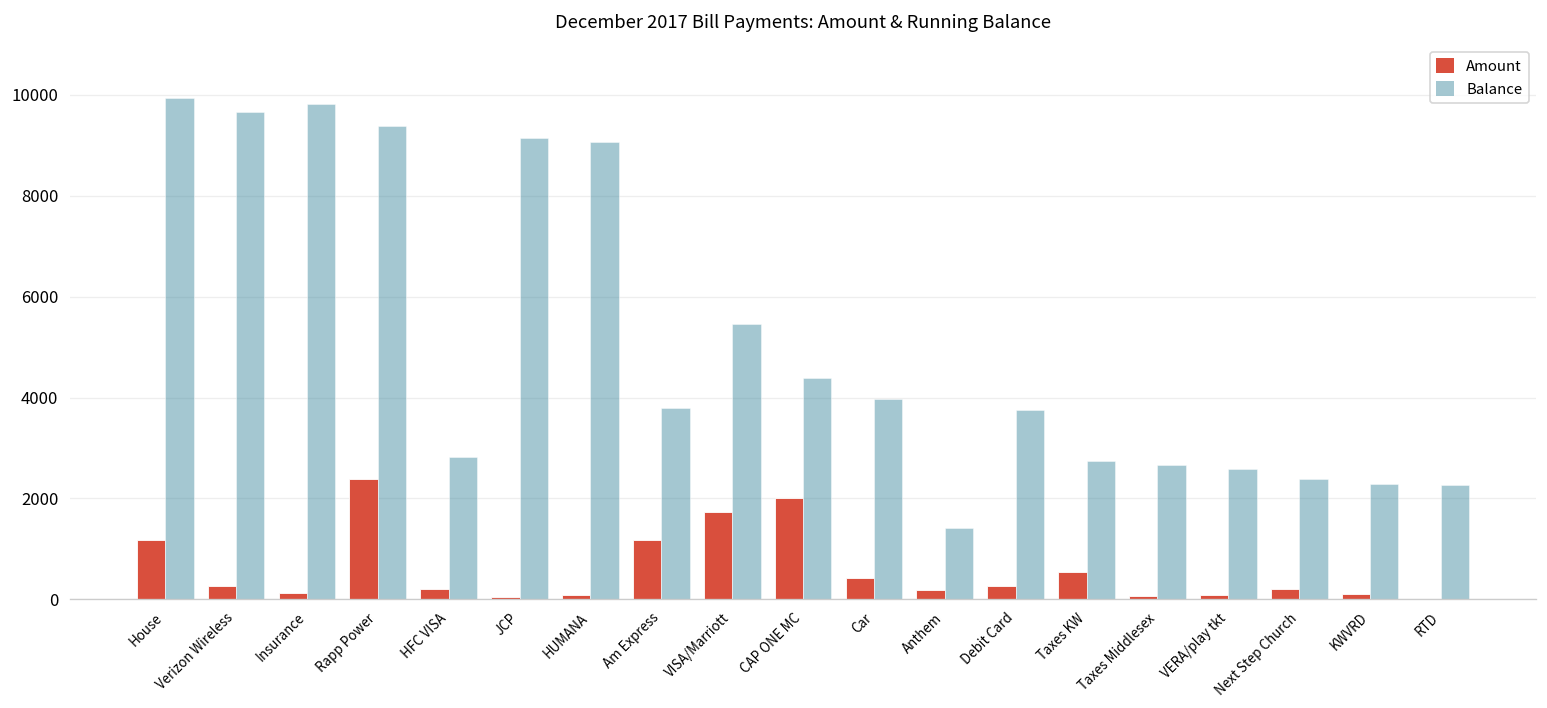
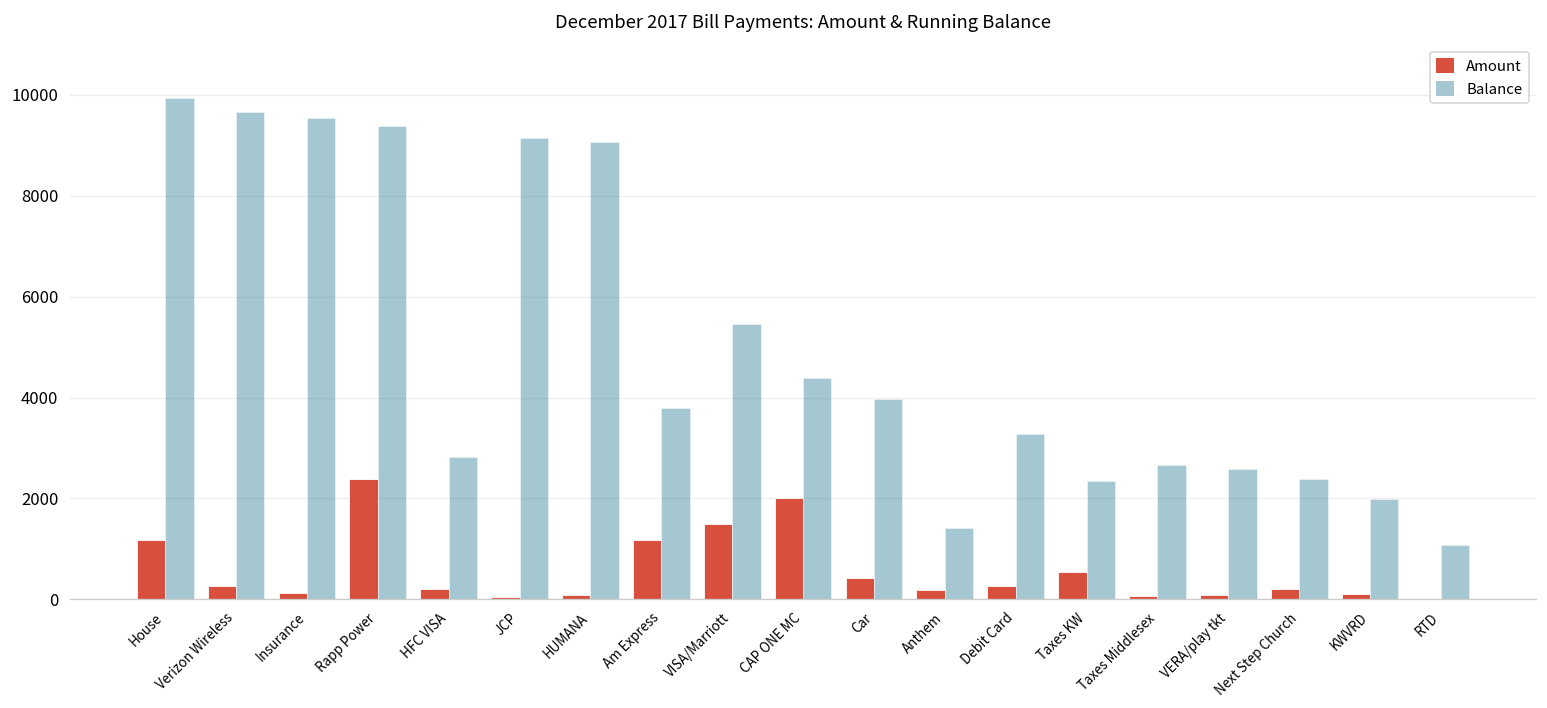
Balance, Insurance: 9800 -> 9500
Amount, VISA/Marriott: 1700 -> 1500
Balance, Debit Card: 3700 -> 3300
Balance, Taxes KW: 2700 -> 2300
Balance, KWVRD: 2300 -> 2000
Balance, RTD: 2300 -> 1100
